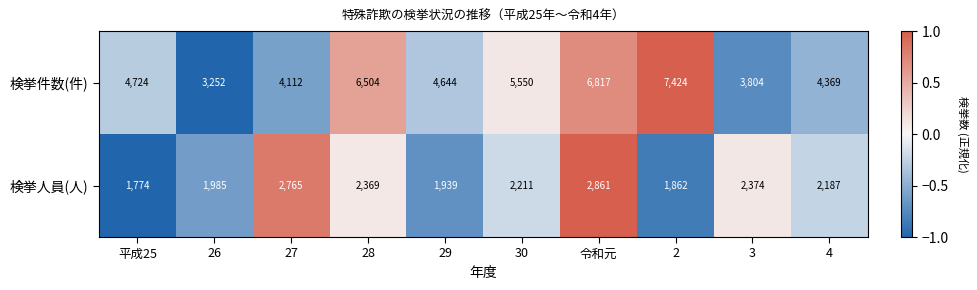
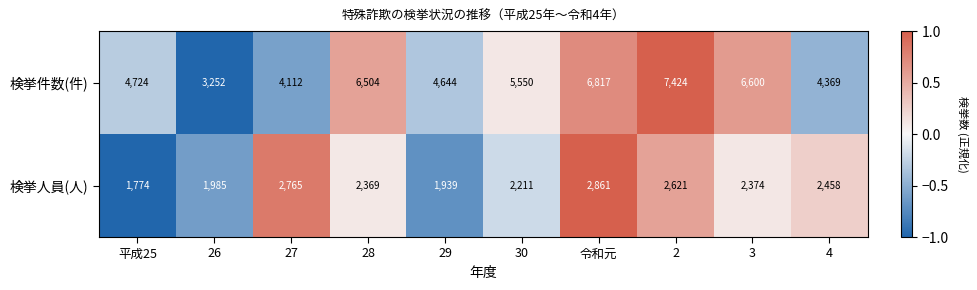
検挙件数(件), 3: 3,804 -> 6,600
検挙人員(人), 2: 1,862 -> 2,621
検挙人員(人), 4: 2,187 -> 2,458
